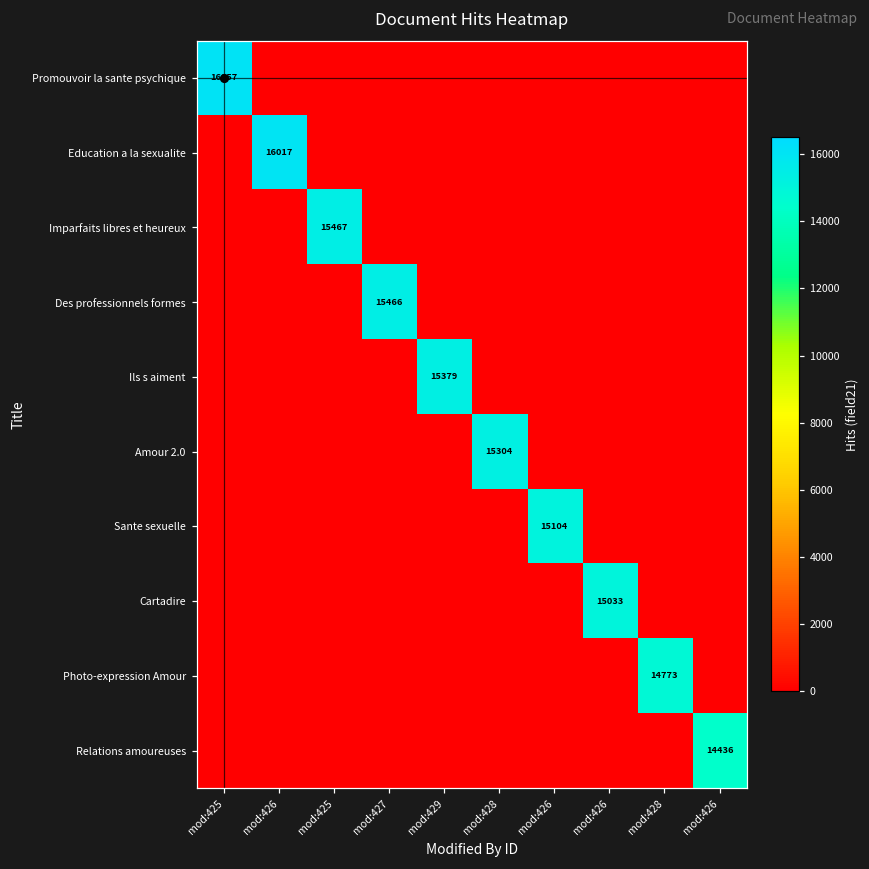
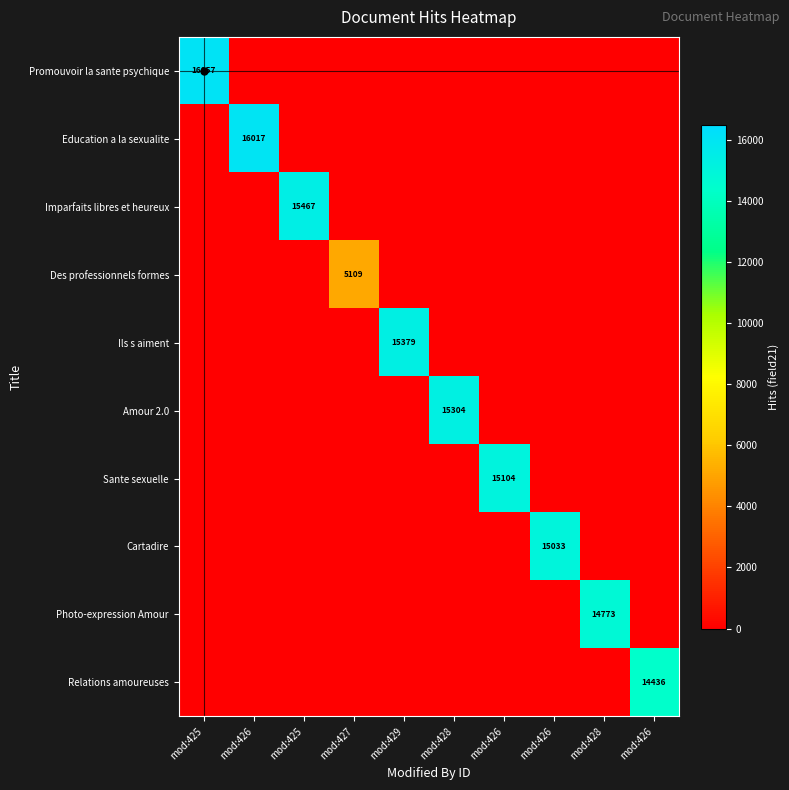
Des professionnels formes, mod:427: 15466 -> 5109
